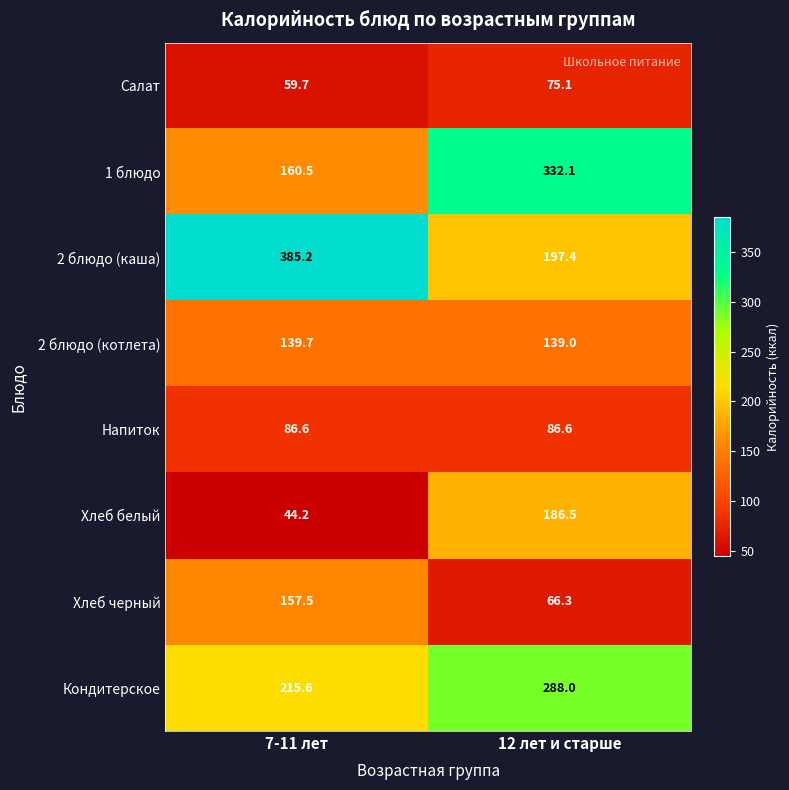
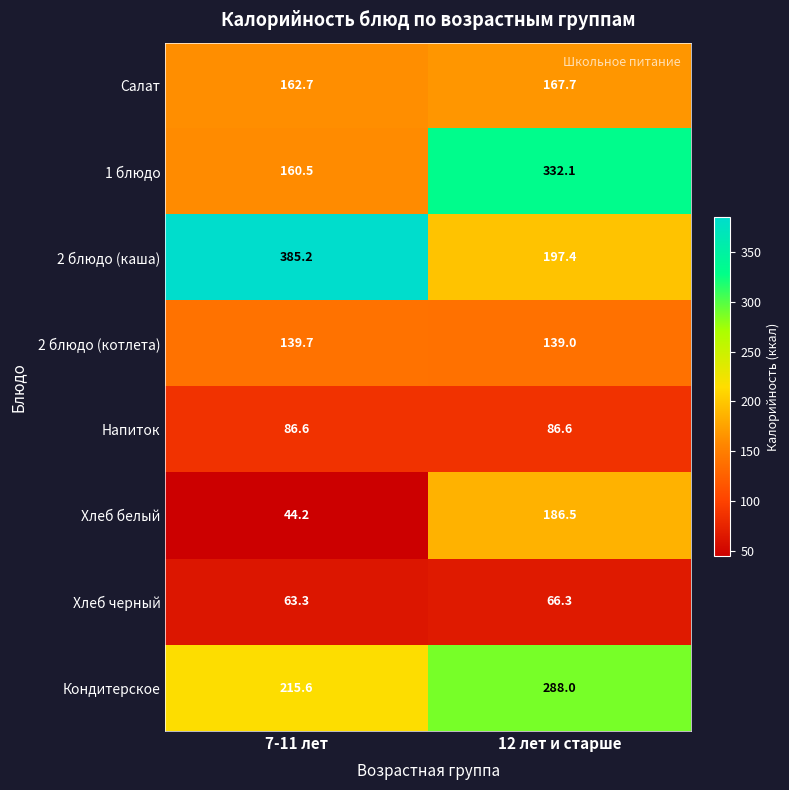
Салат, 7-11 лет: 59.7 -> 162.7
Салат, 12 лет и старше: 75.1 -> 167.7
Хлеб черный, 7-11 лет: 157.5 -> 63.3
